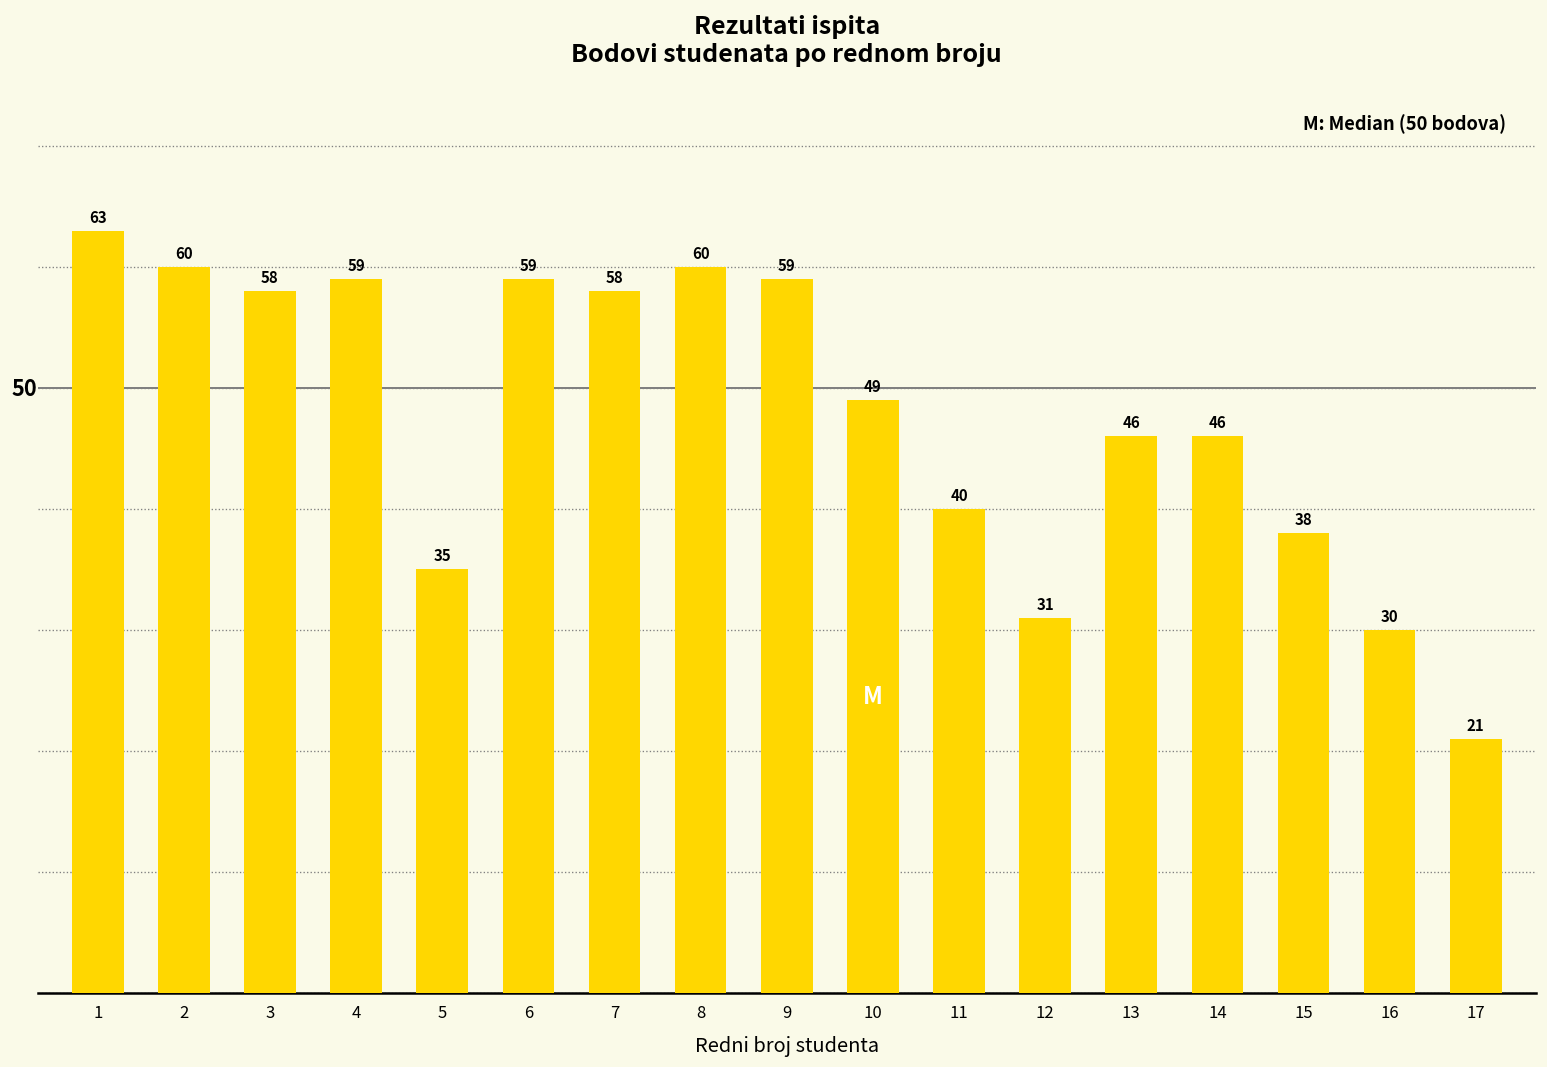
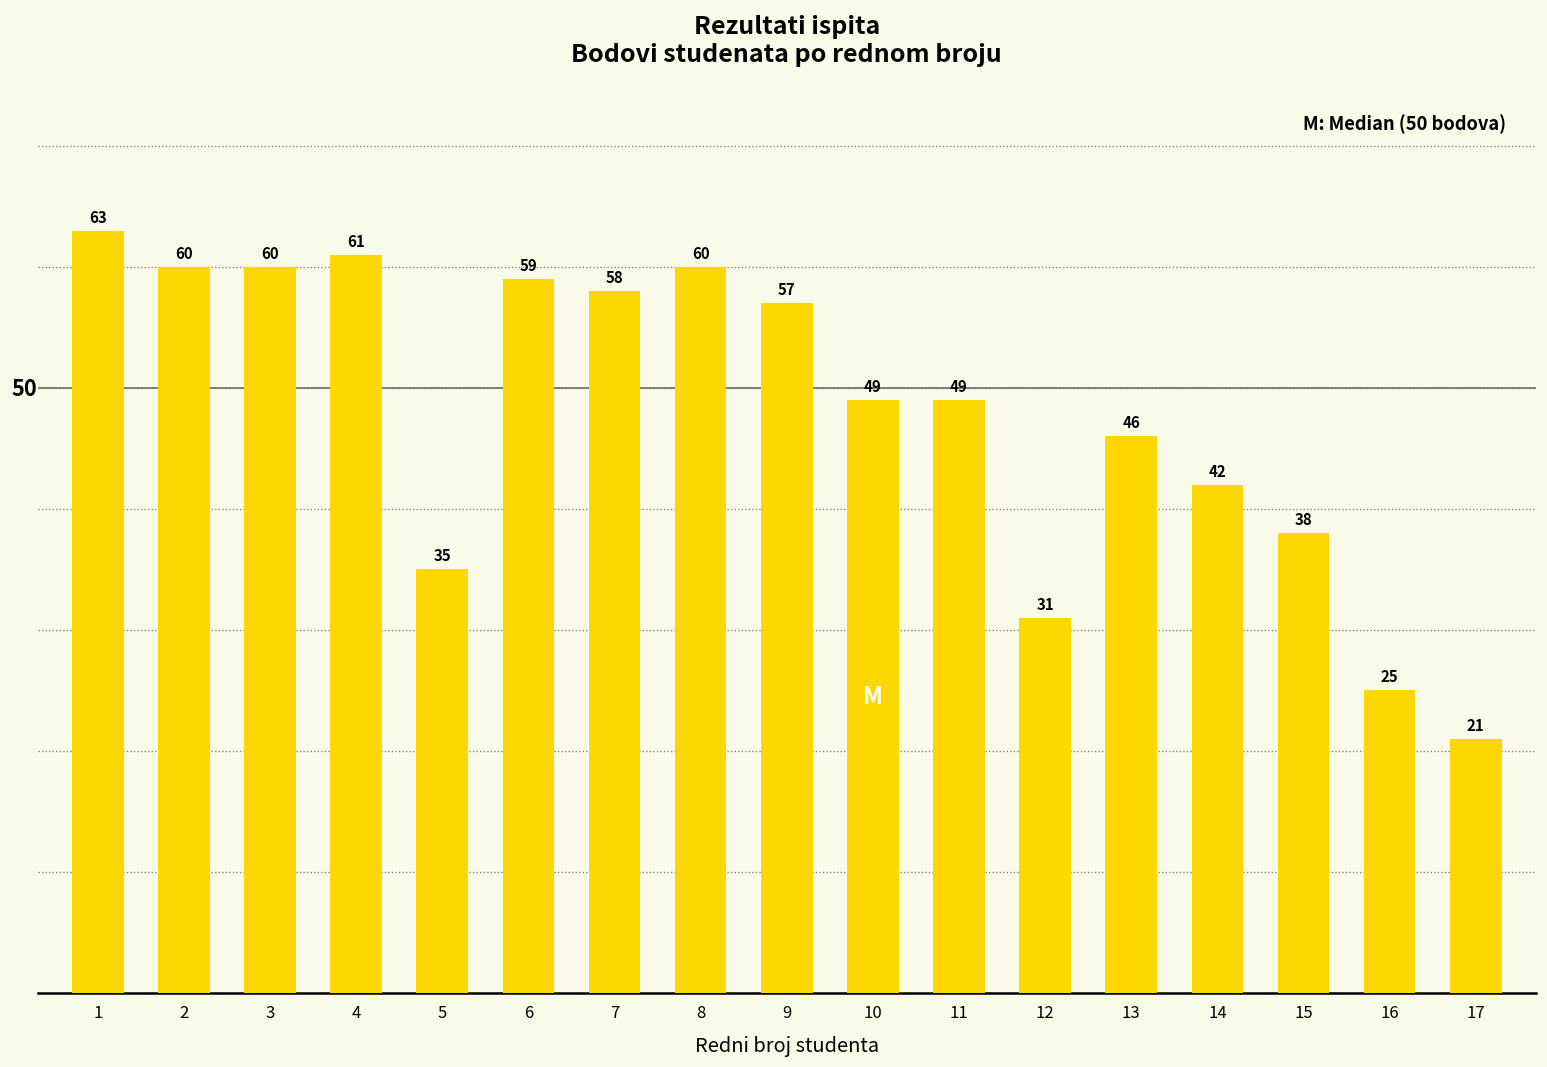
3: 58 -> 60
4: 59 -> 61
9: 59 -> 57
11: 40 -> 49
14: 46 -> 42
16: 30 -> 25
